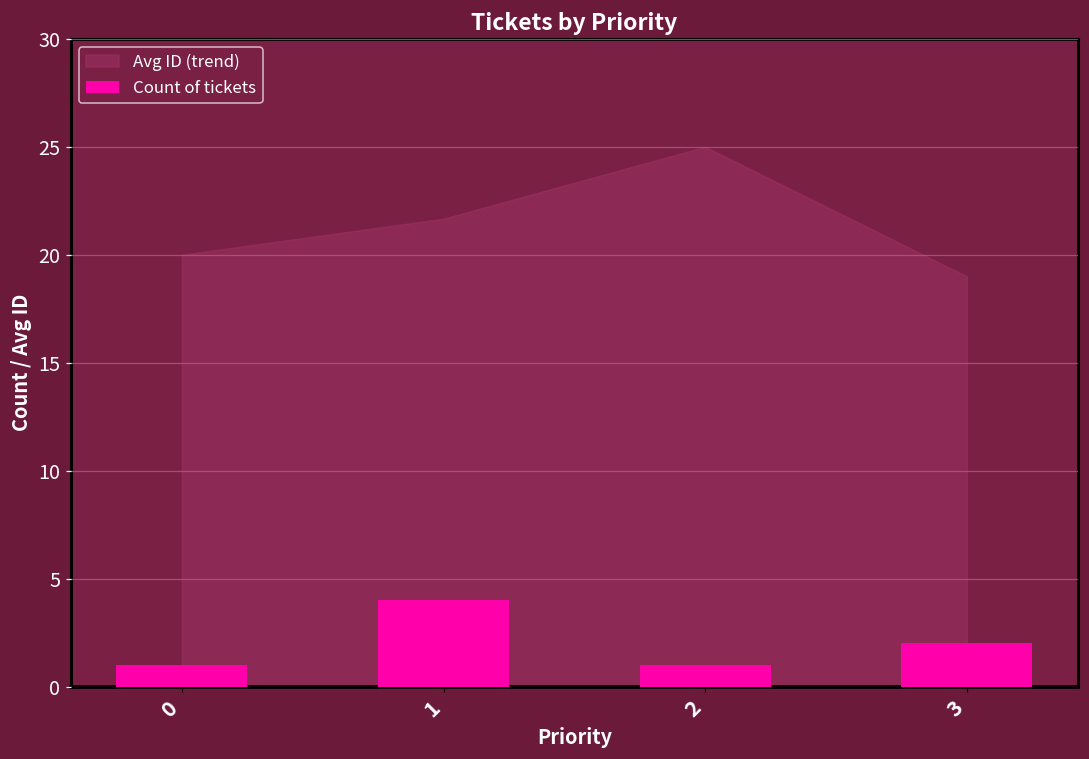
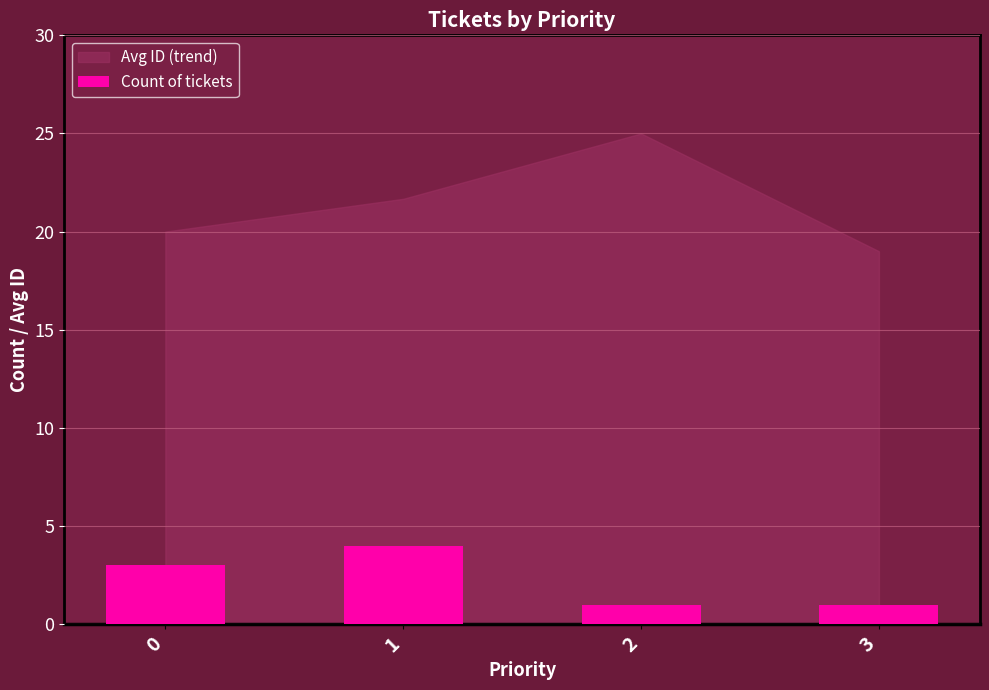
Count of tickets, 0: 1 -> 3
Count of tickets, 3: 2 -> 1
